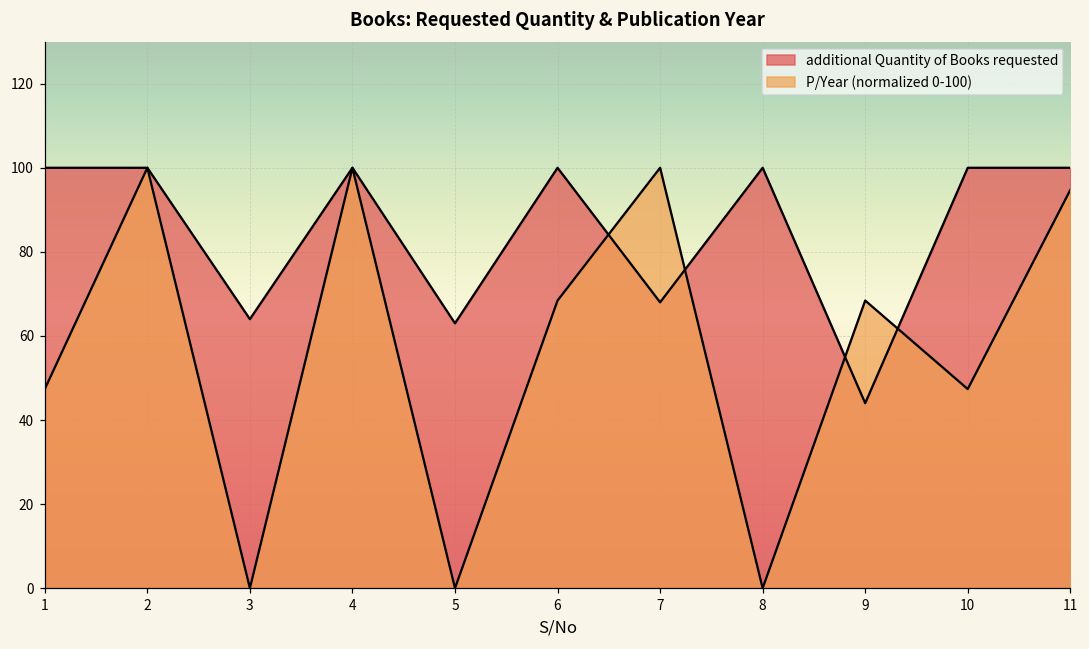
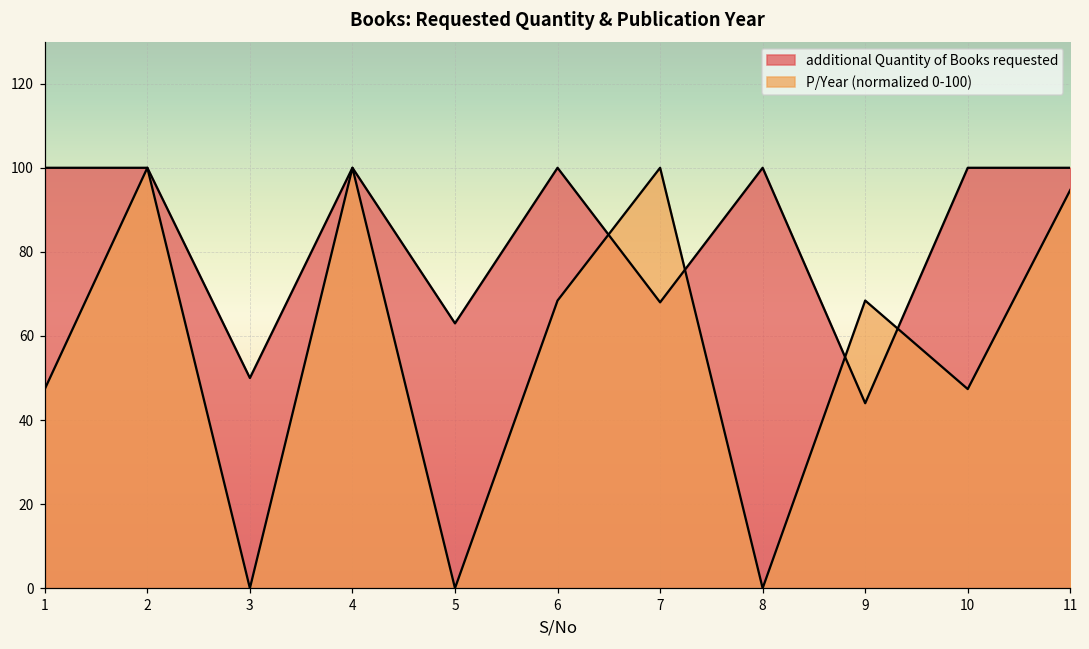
additional Quantity of Books requested, 3: 64 -> 50
